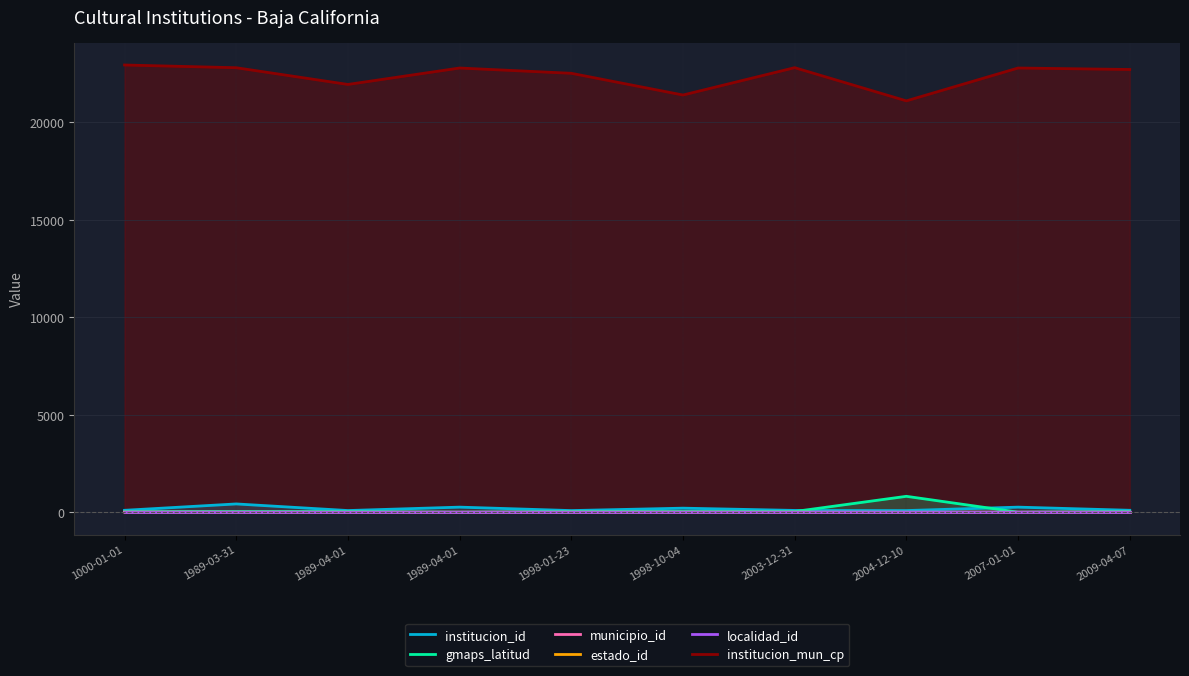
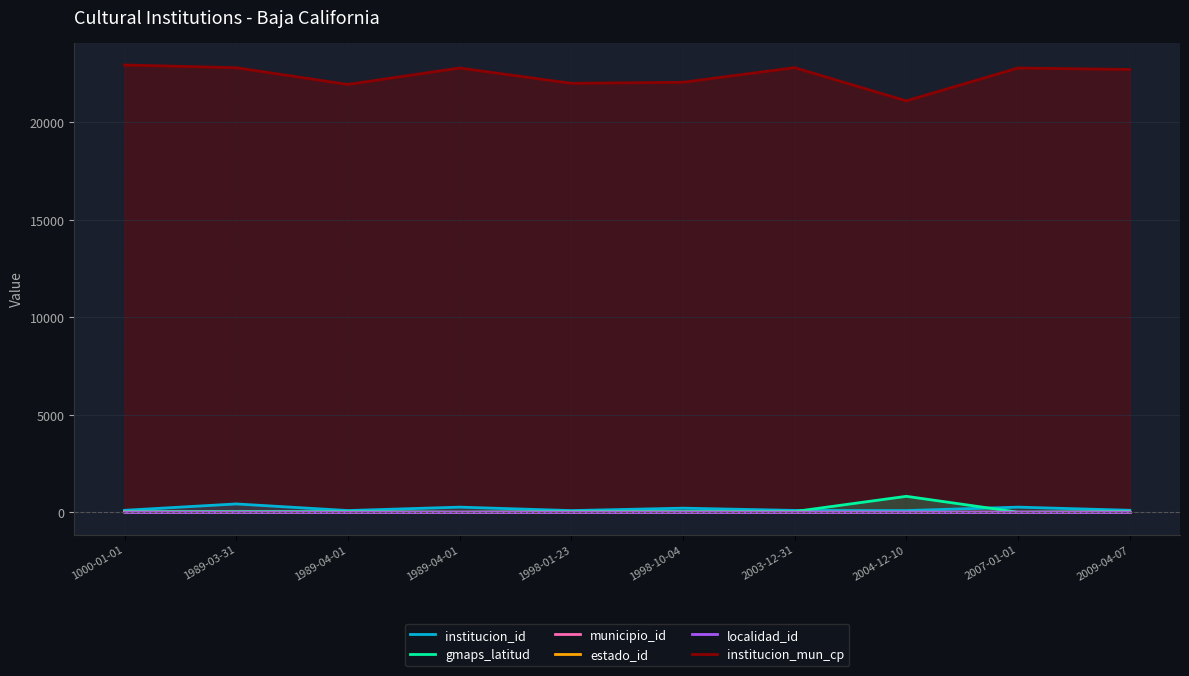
institucion_mun_cp, 1998-01-23: 22500 -> 22000
institucion_mun_cp, 1998-10-04: 21400 -> 22100
